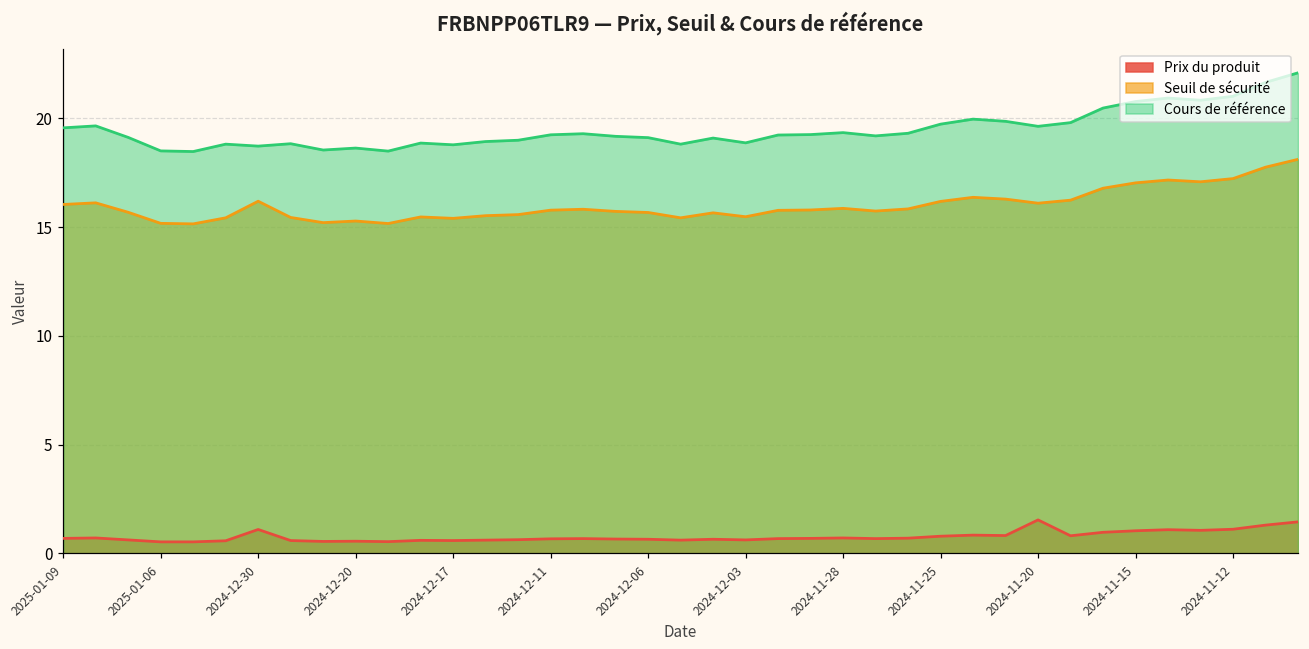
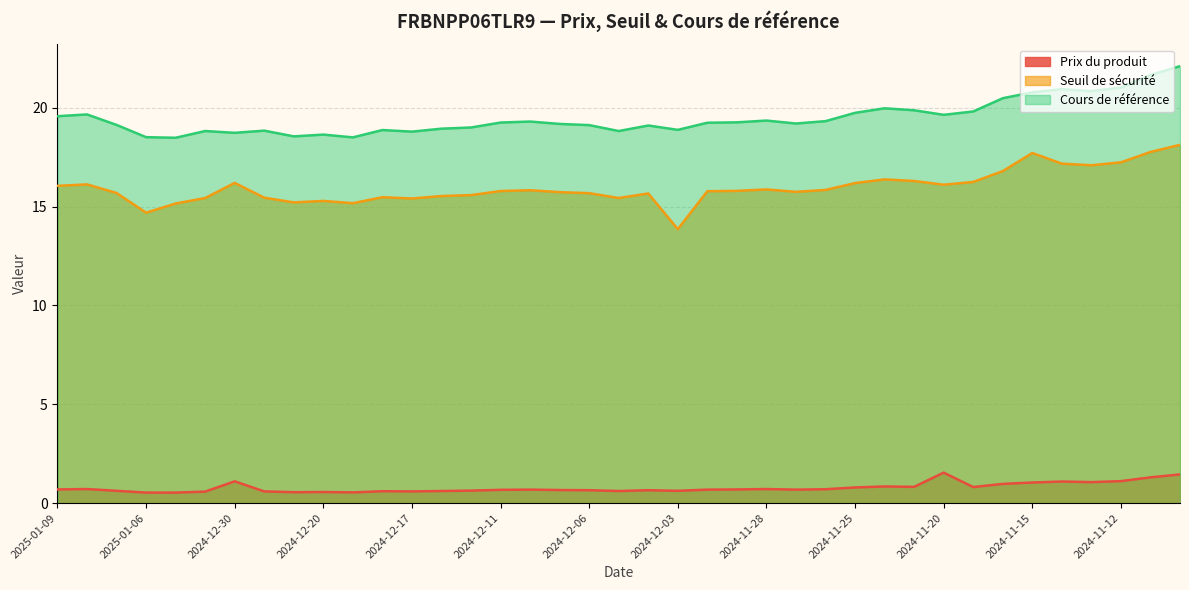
Seuil de sécurité, 2025-01-06: 15.2 -> 14.7
Seuil de sécurité, 2024-12-03: 15.5 -> 13.9
Seuil de sécurité, 2024-11-15: 17.0 -> 17.7
